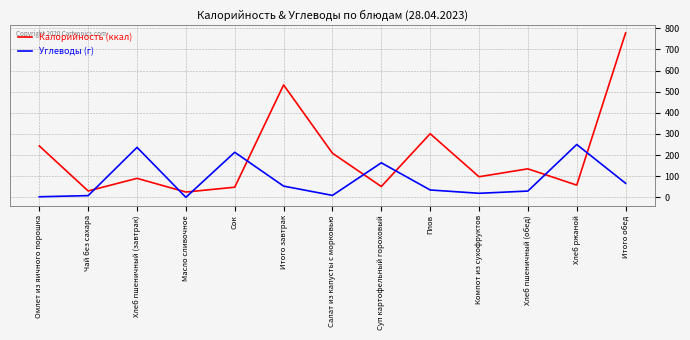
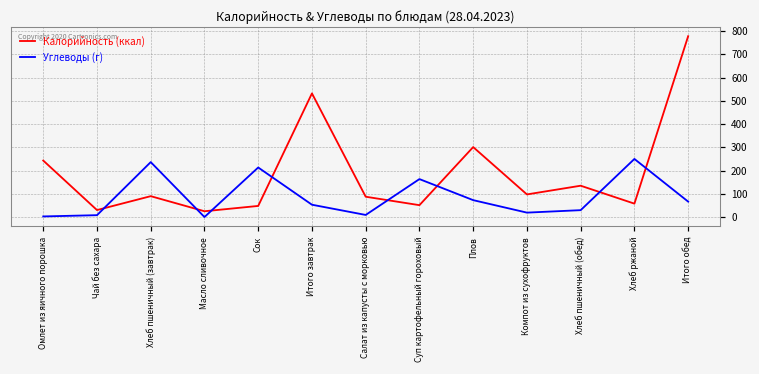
Калорийность (ккал), Салат из капусты с морковью: 210 -> 90
Углеводы (г), Плов: 30 -> 70
